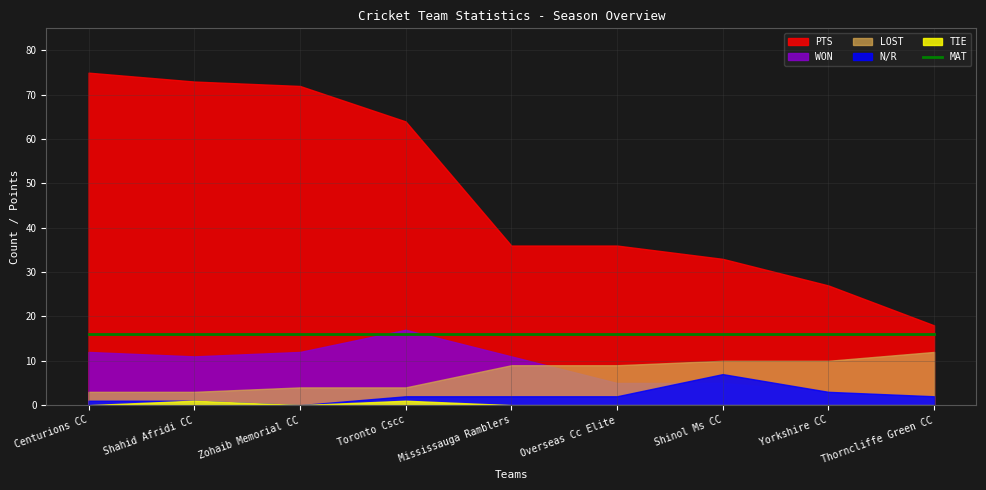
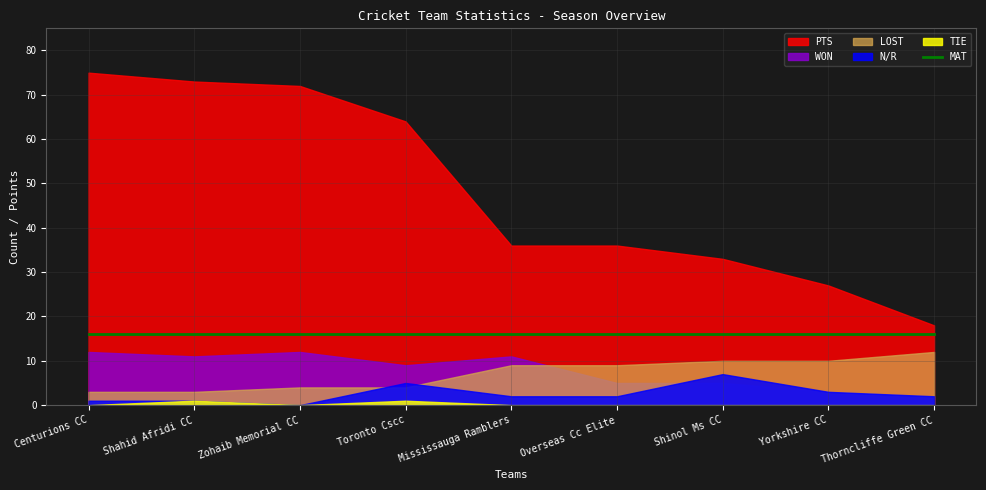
WON, Toronto Cscc: 17 -> 9
N/R, Toronto Cscc: 2 -> 5
